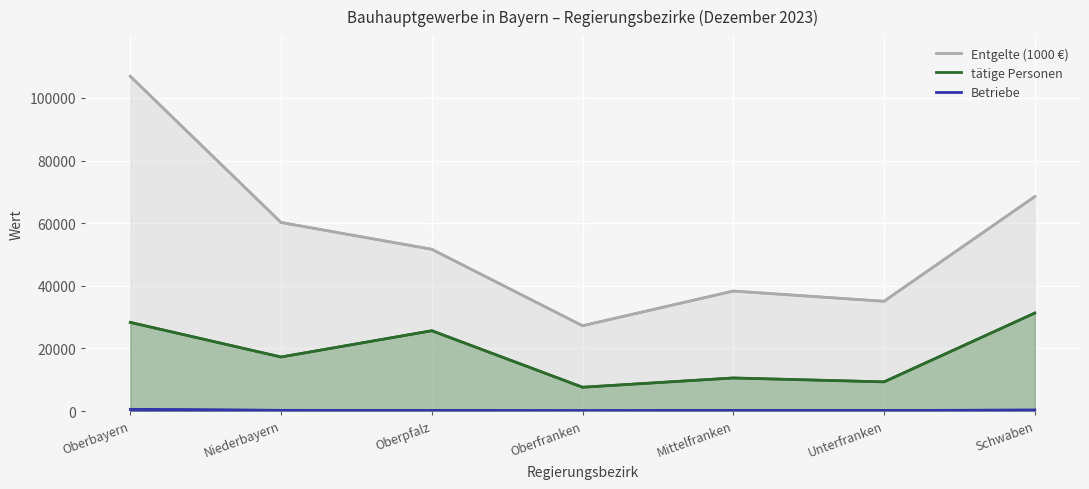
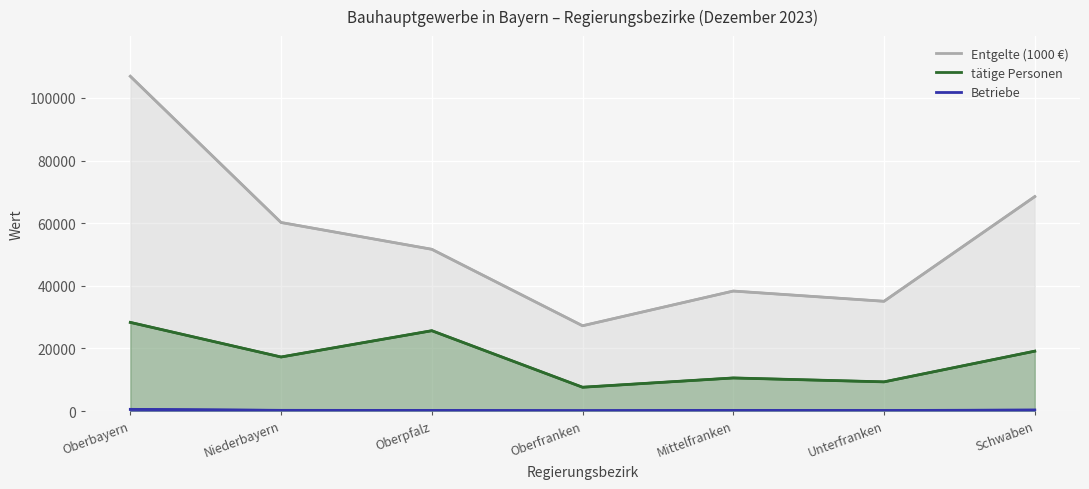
tätige Personen, Schwaben: 31000 -> 19000
